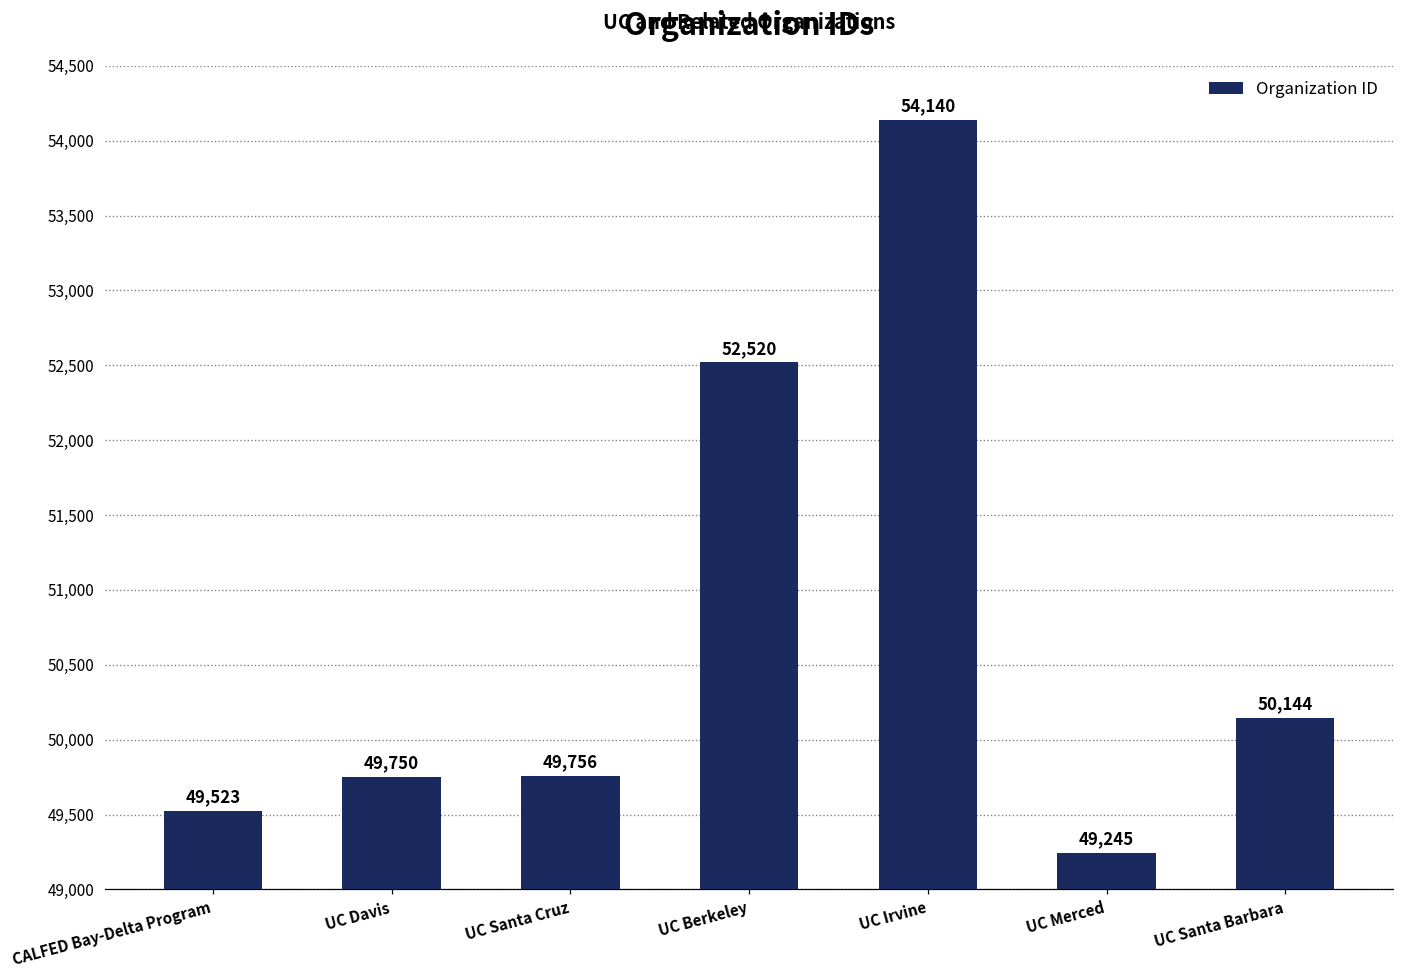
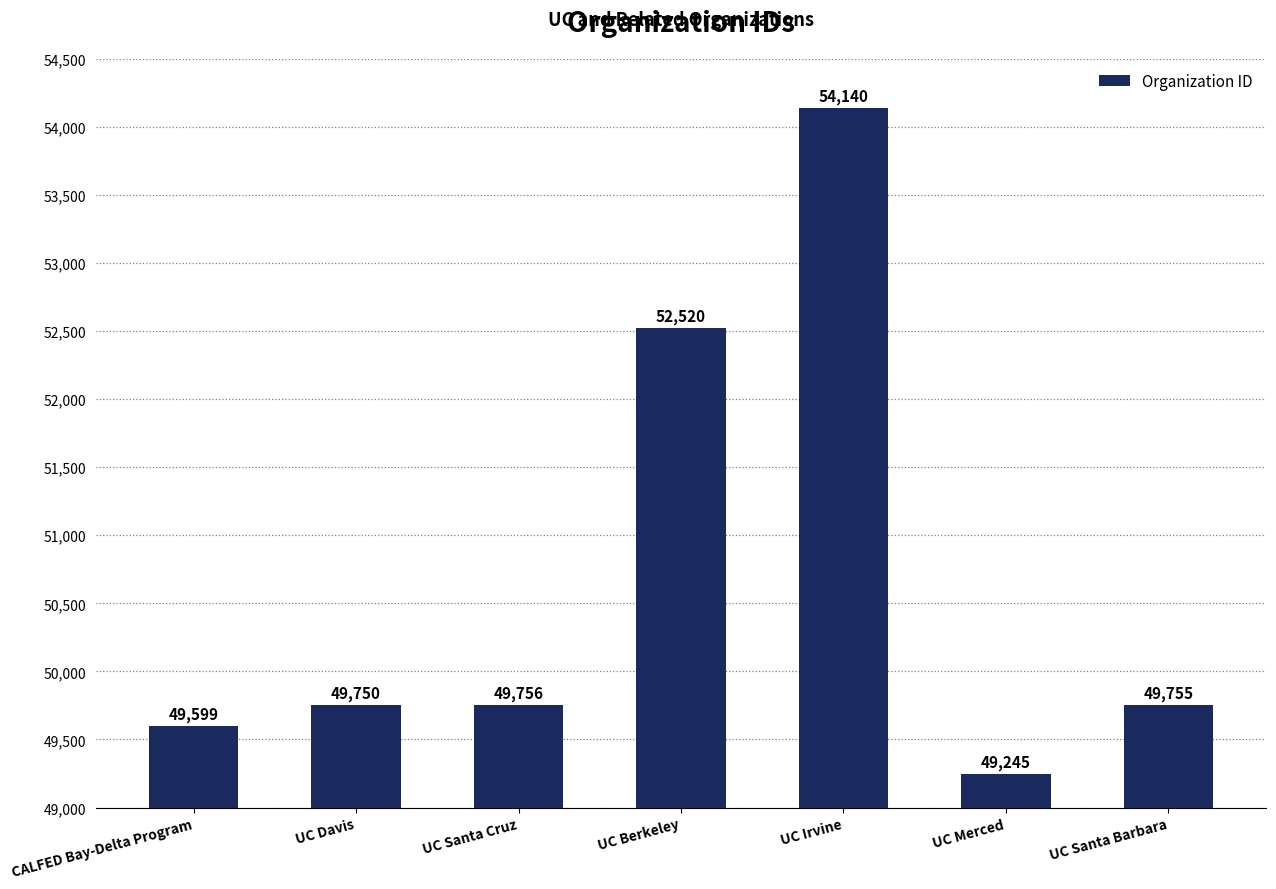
CALFED Bay-Delta Program: 49,523 -> 49,599
UC Santa Barbara: 50,144 -> 49,755
